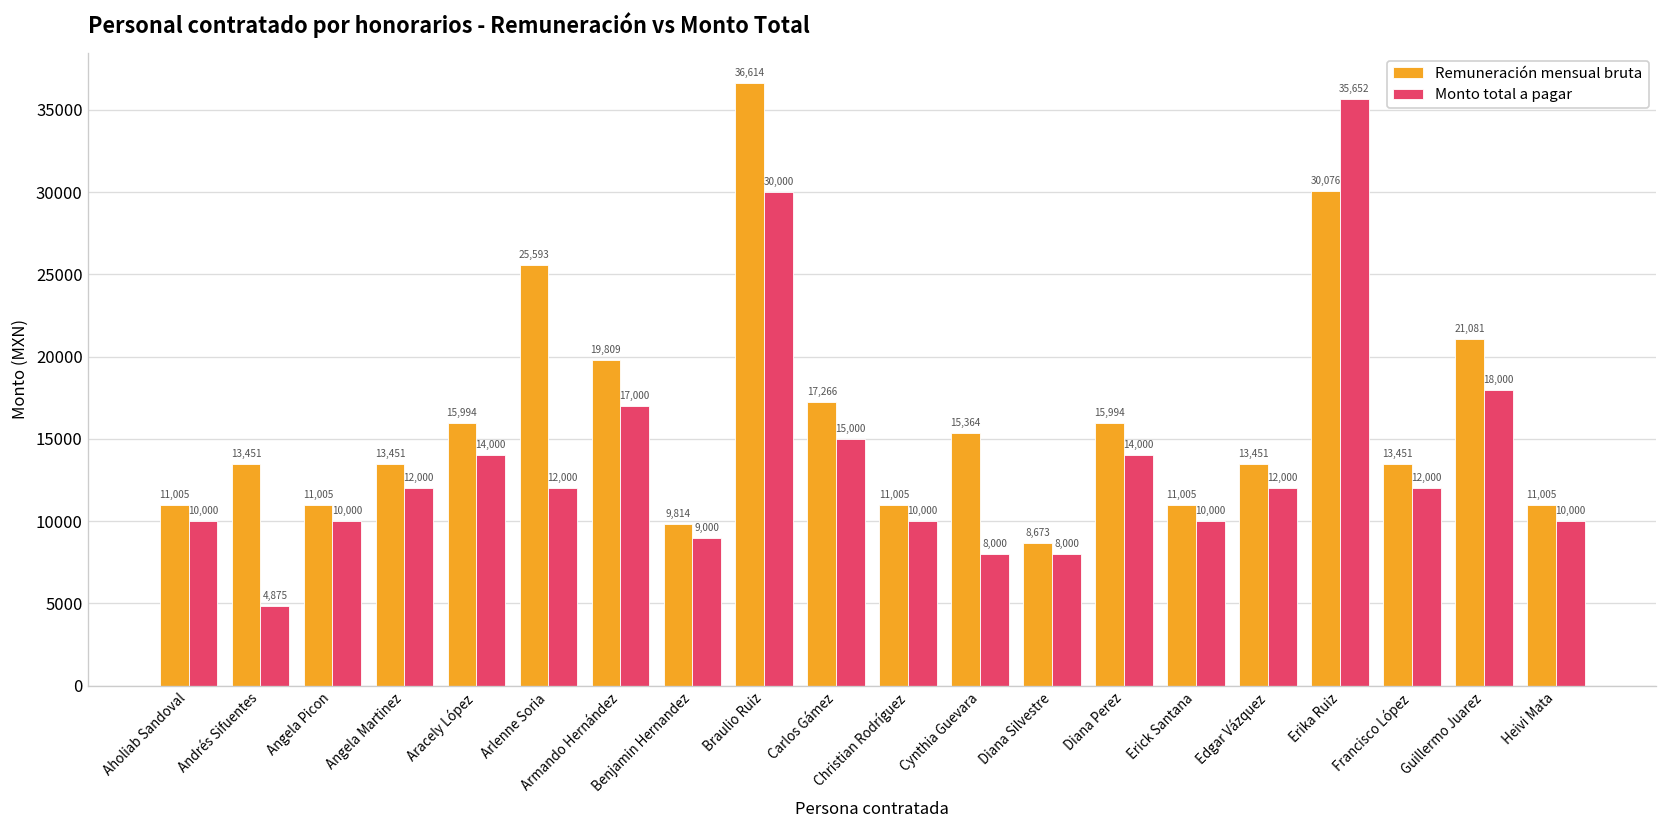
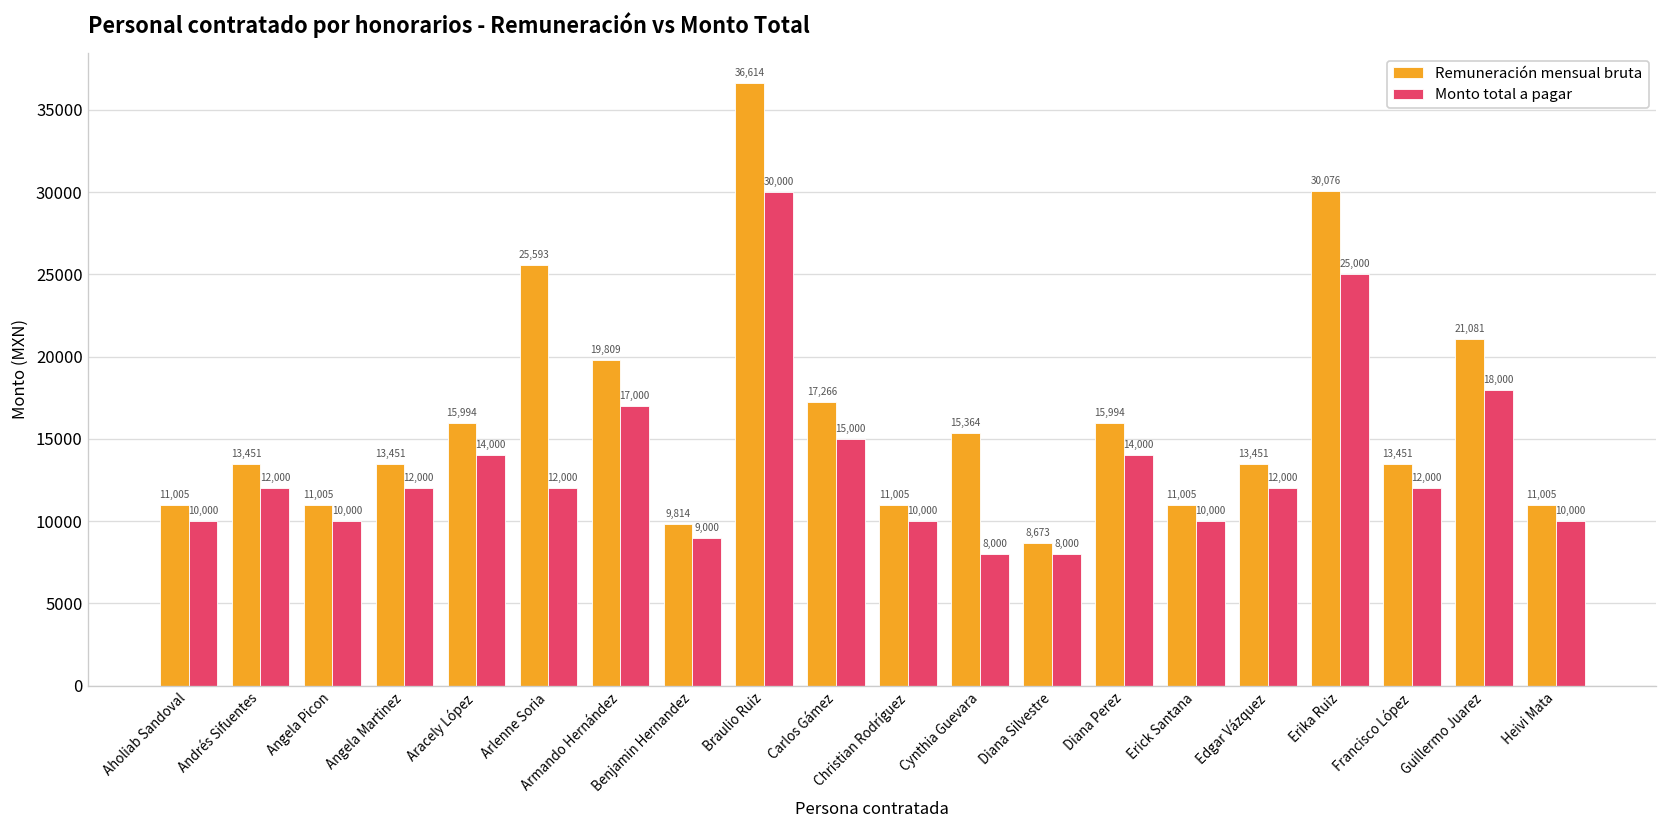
Monto total a pagar, Andrés Sifuentes: 4,875 -> 12,000
Monto total a pagar, Erika Ruiz: 35,652 -> 25,000
